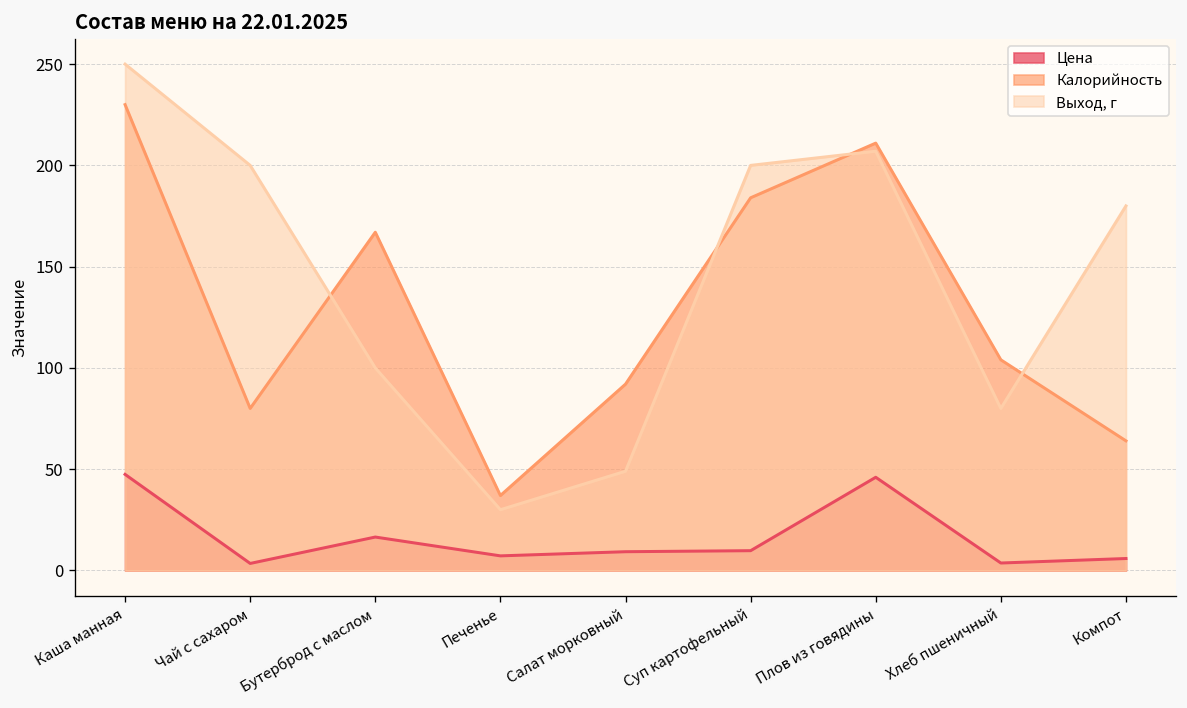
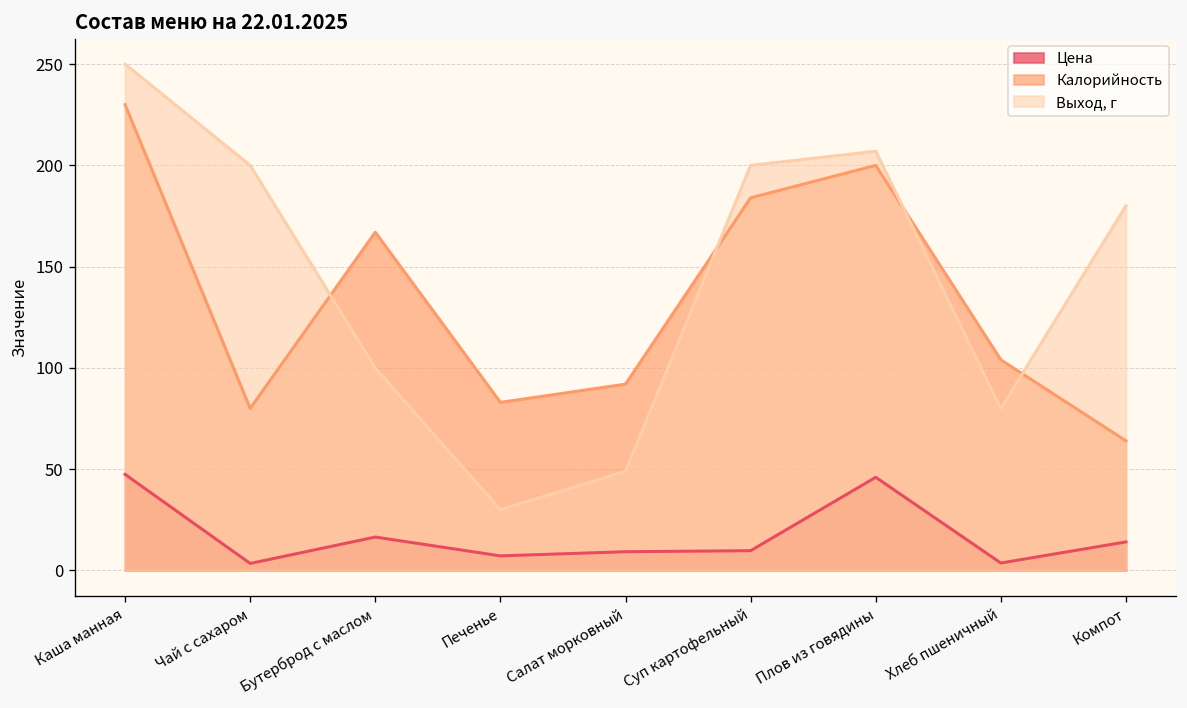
Калорийность, Печенье: 37 -> 83
Калорийность, Плов из говядины: 211 -> 200
Цена, Компот: 6 -> 14
